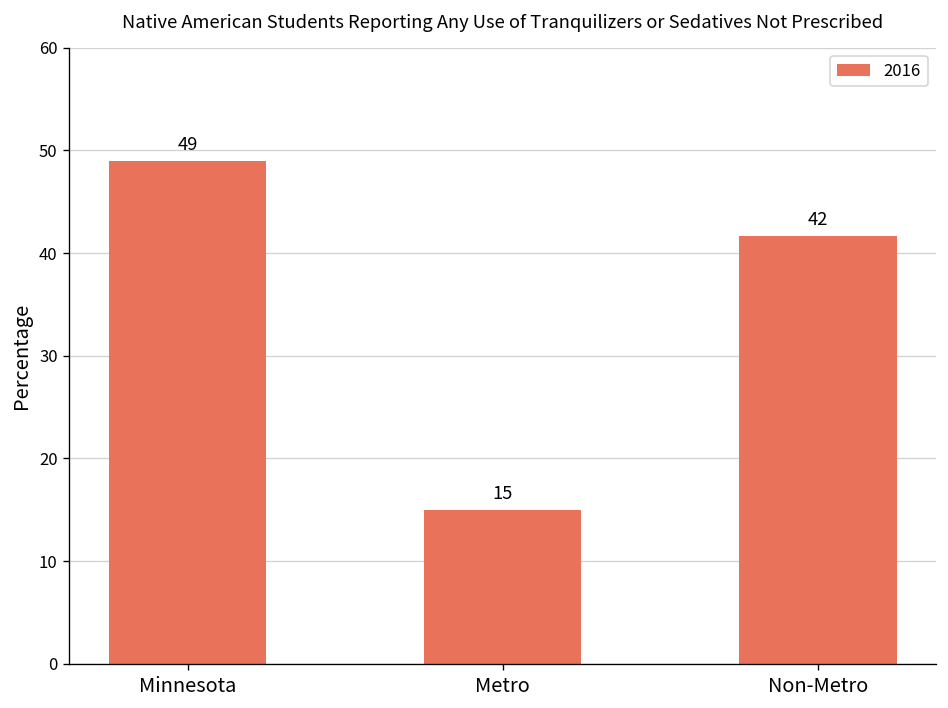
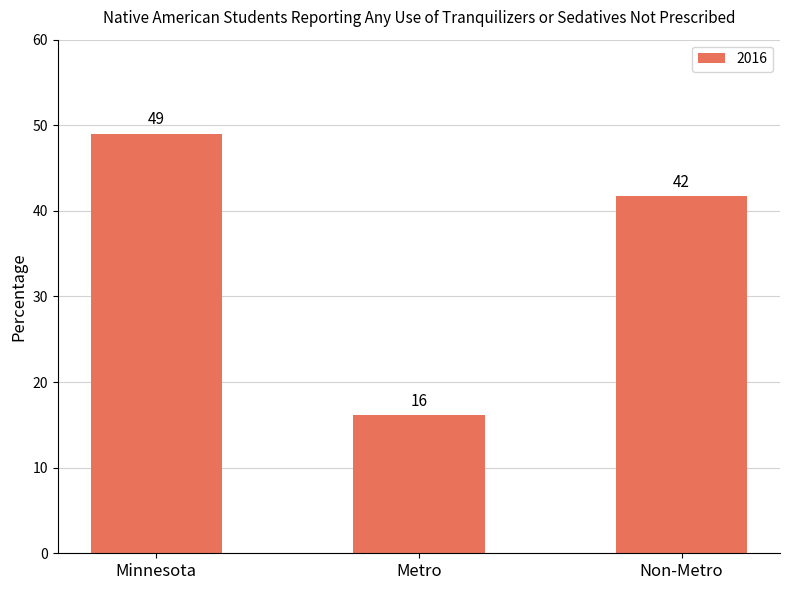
Metro: 15 -> 16
